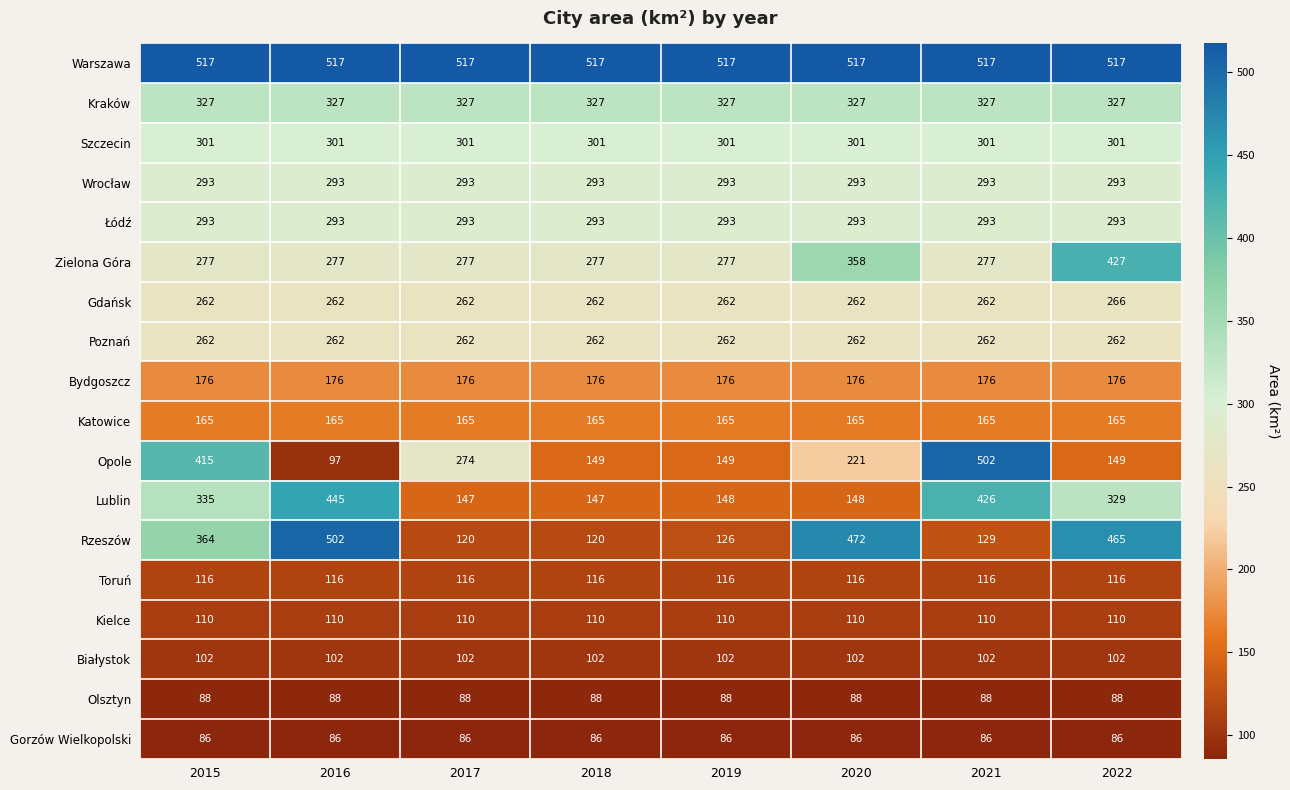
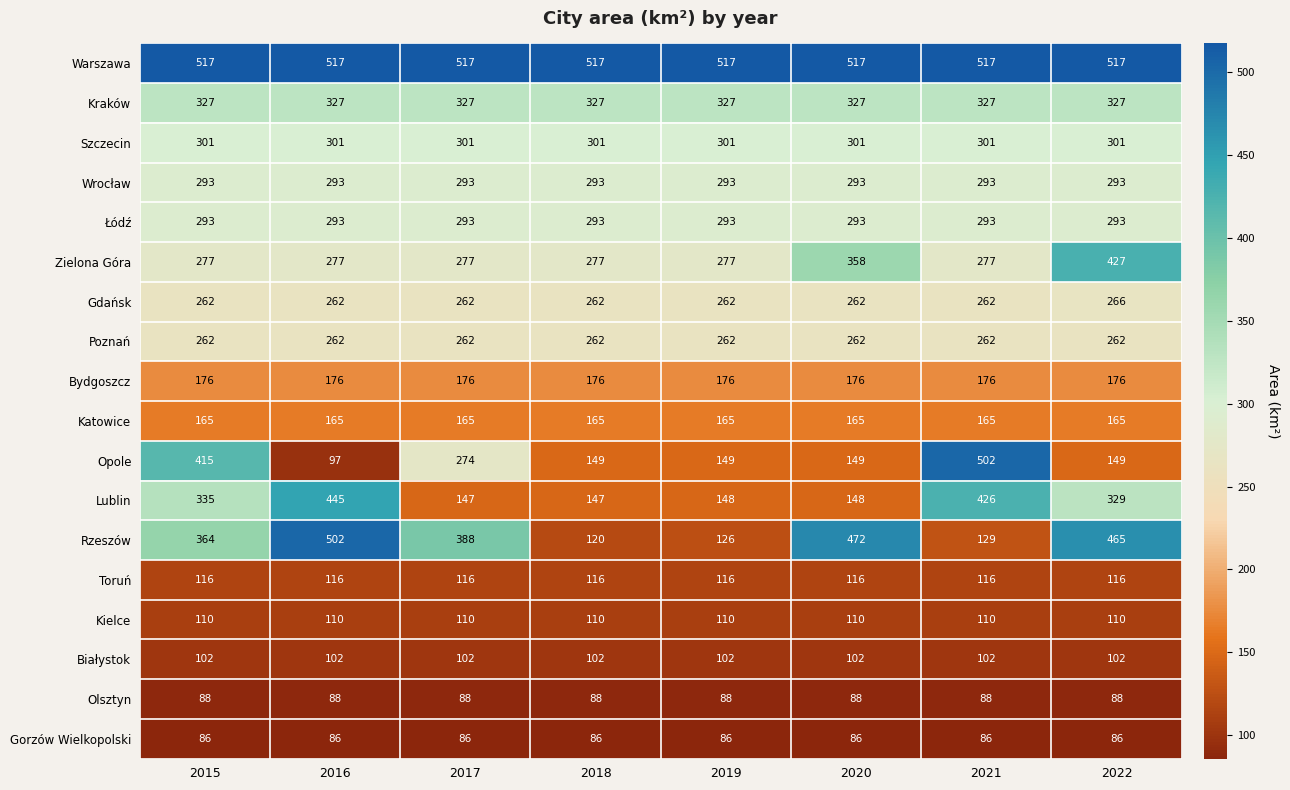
Opole, 2020: 221 -> 149
Rzeszów, 2017: 120 -> 388
